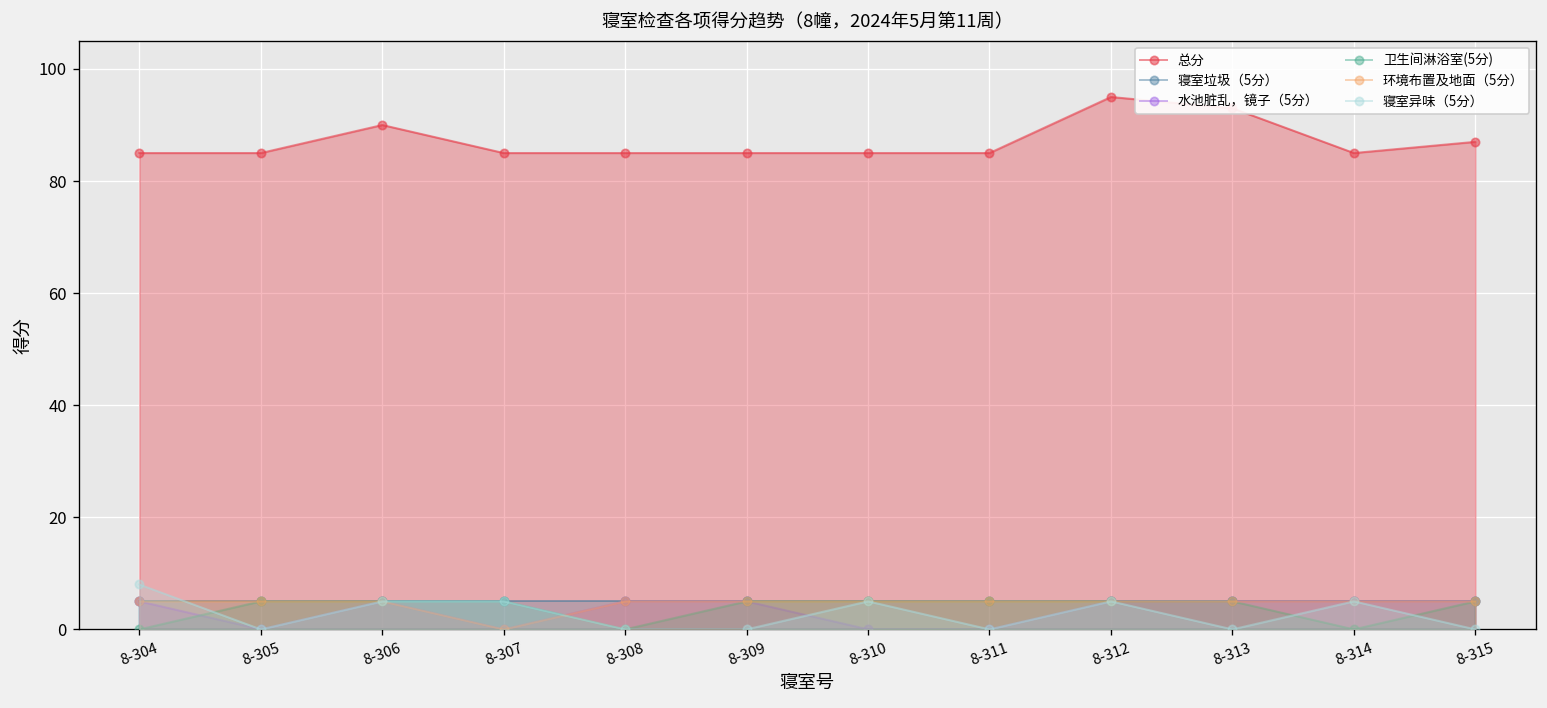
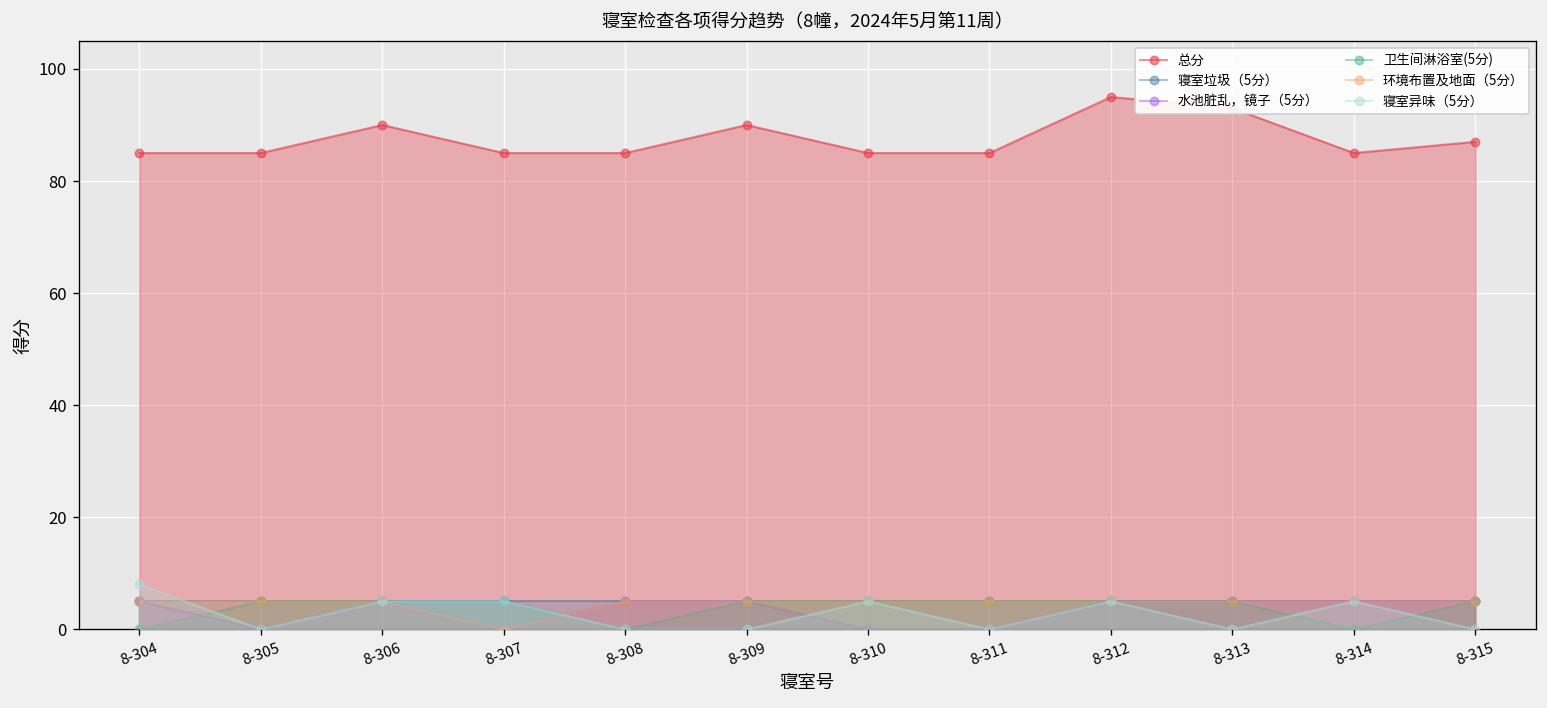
总分, 8-309: 85 -> 90
